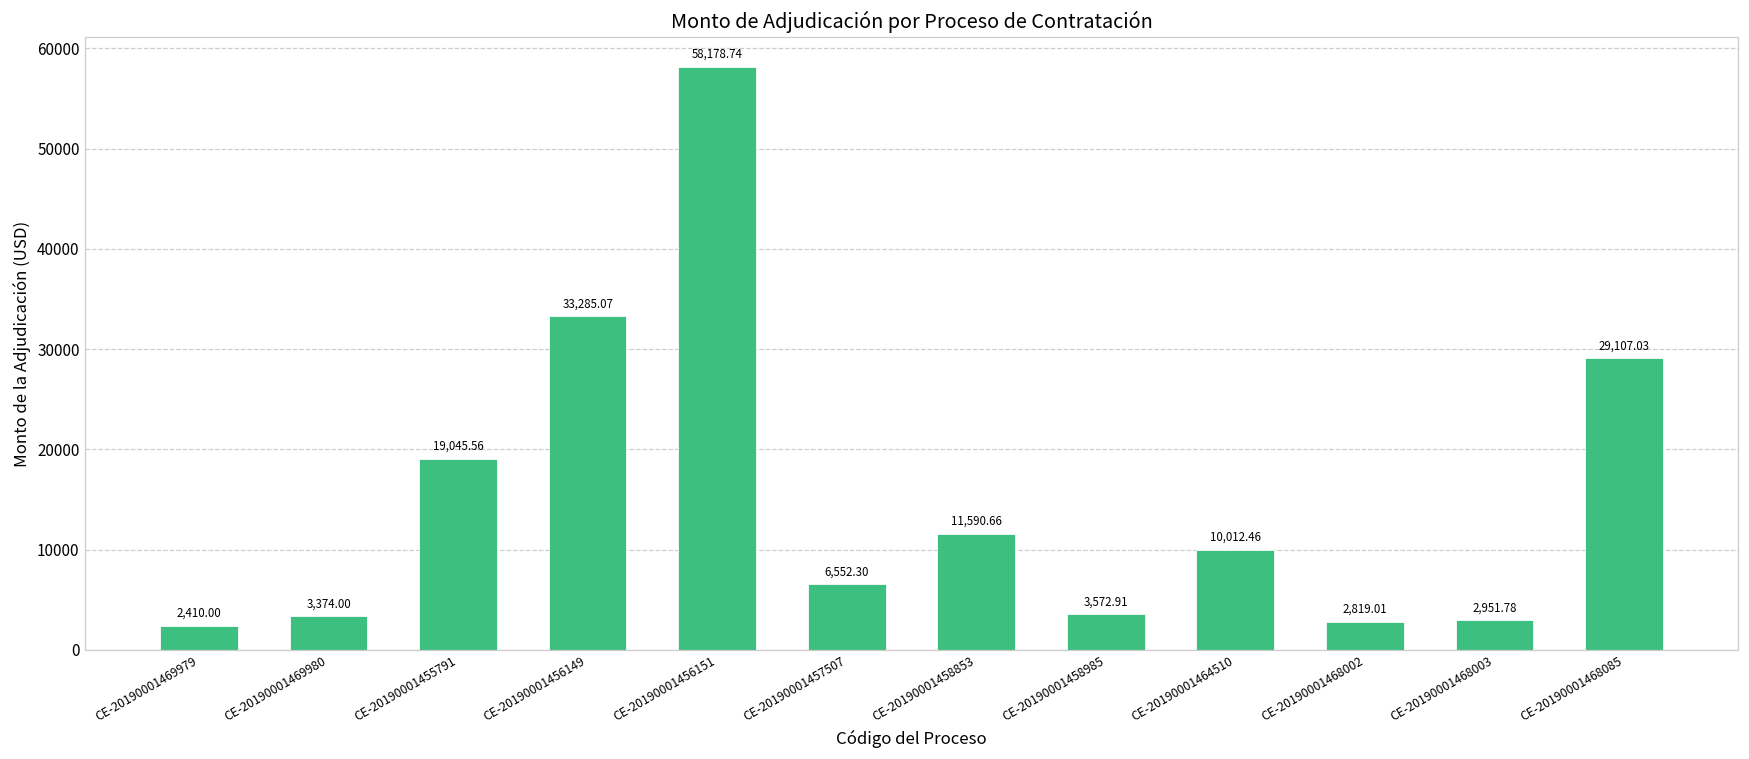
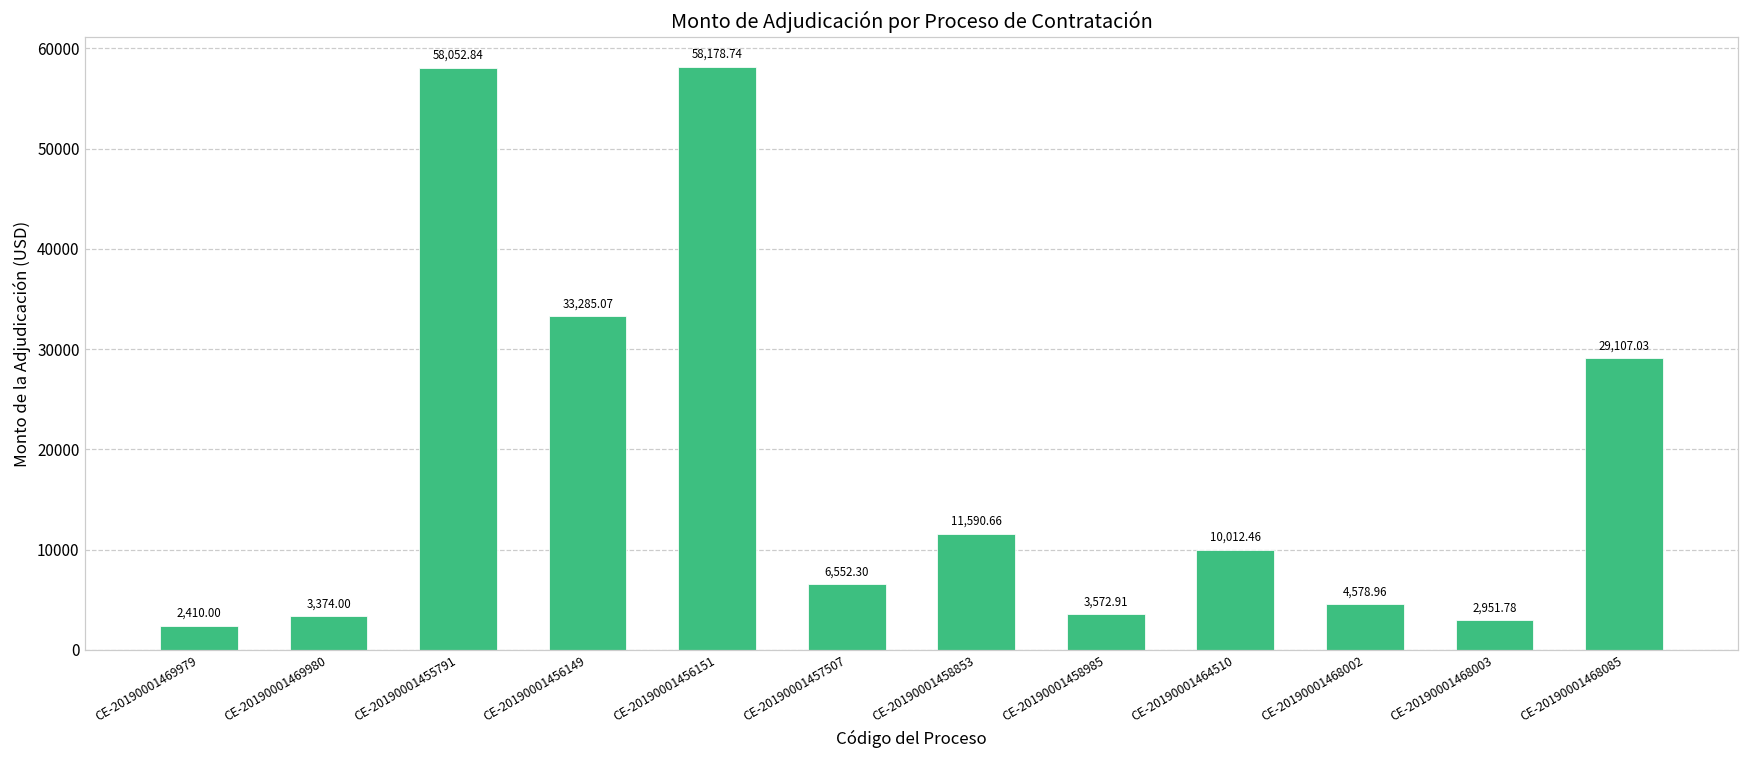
CE-20190001455791: 19,045.56 -> 58,052.84
CE-20190001468002: 2,819.01 -> 4,578.96
